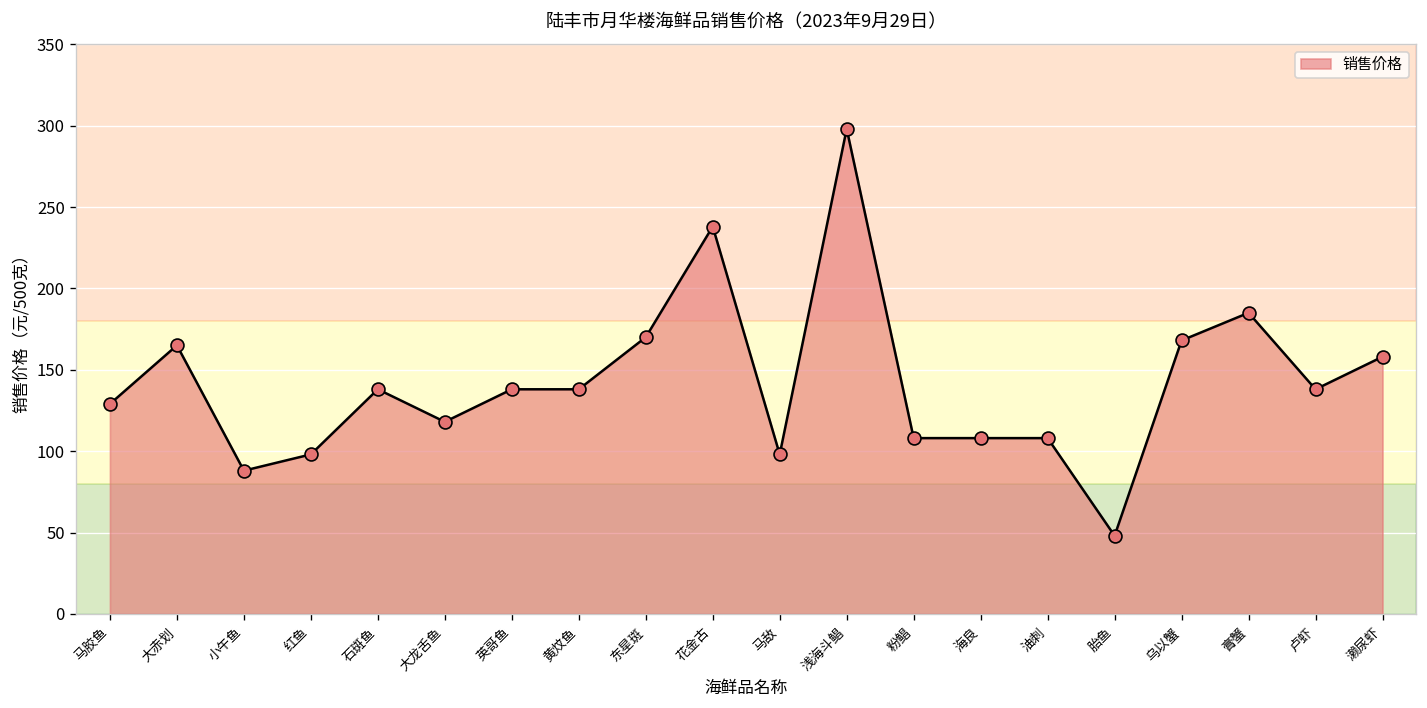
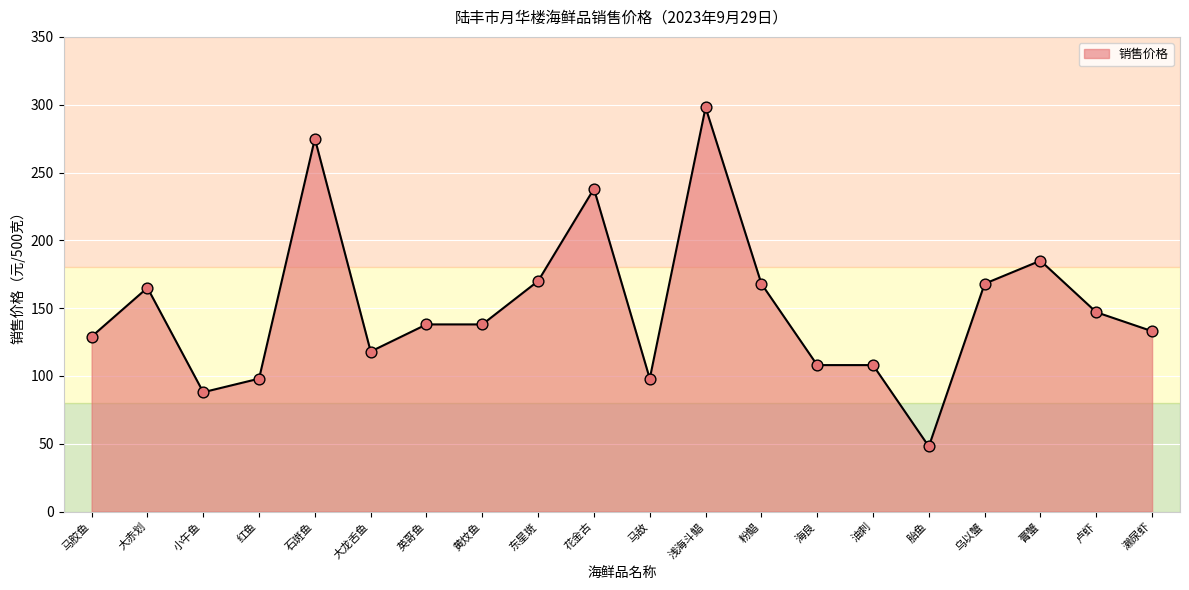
石斑鱼: 138 -> 275
粉鲳: 108 -> 168
卢虾: 138 -> 147
濑尿虾: 158 -> 133
